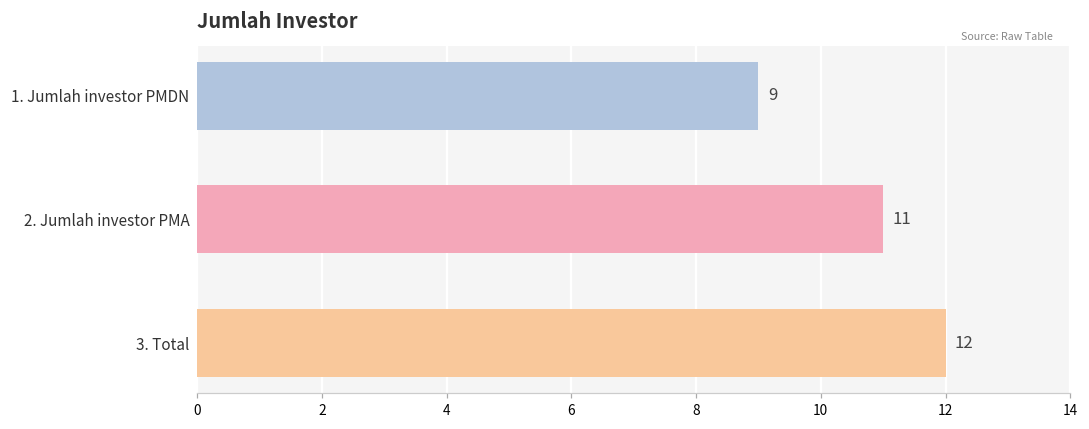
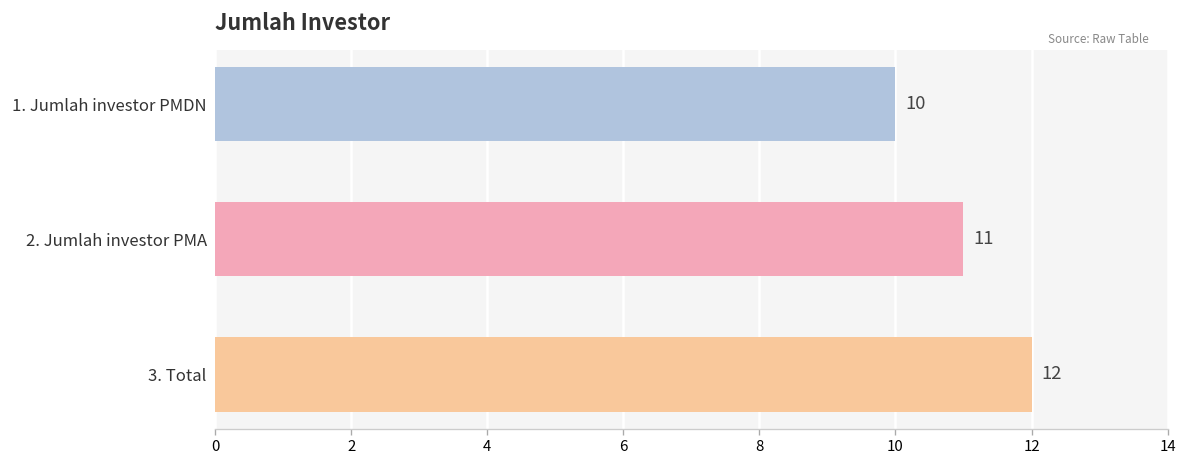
1. Jumlah investor PMDN: 9 -> 10
